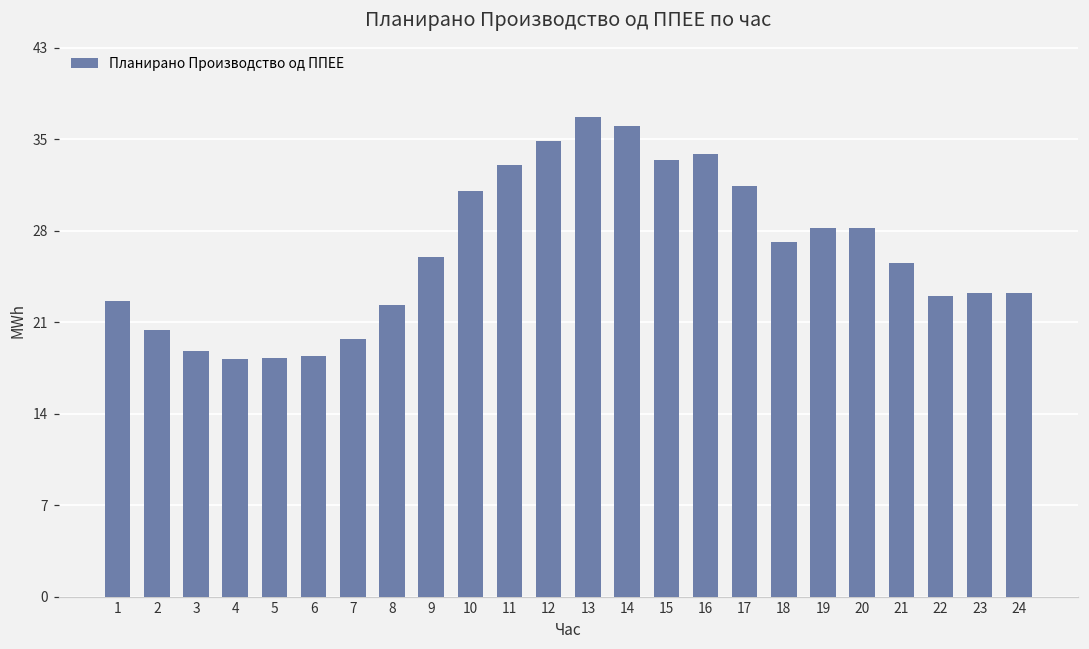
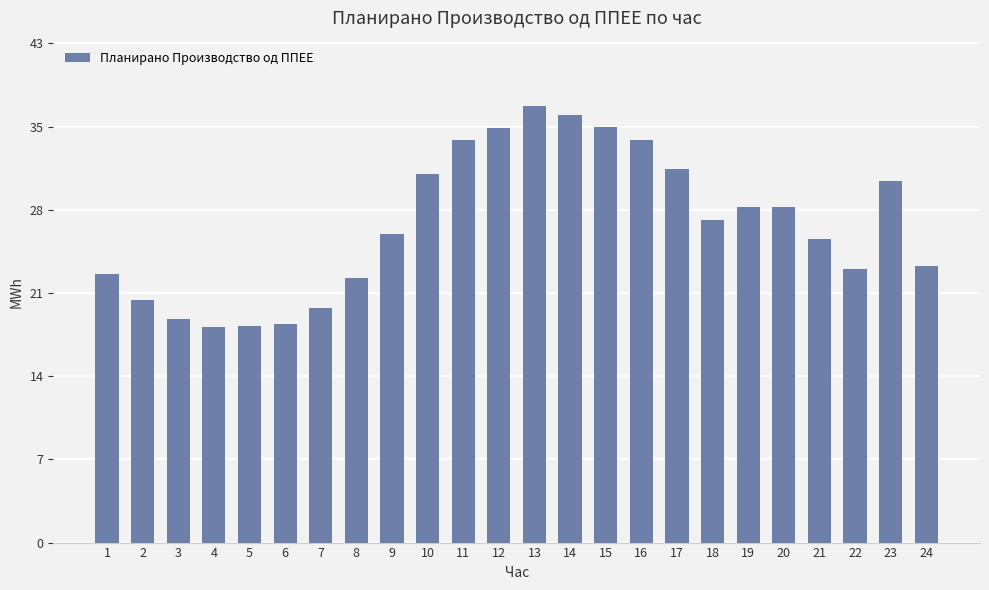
11: 33.8 -> 34.6
15: 34.2 -> 35.8
23: 23.8 -> 31.1
